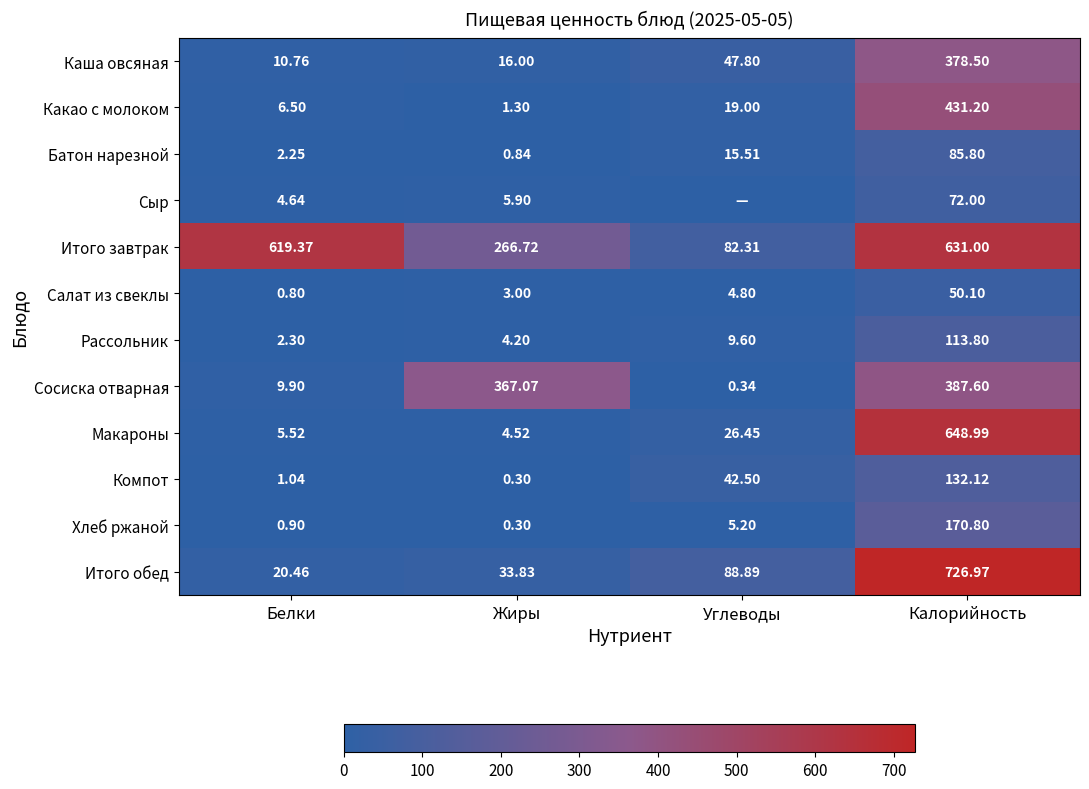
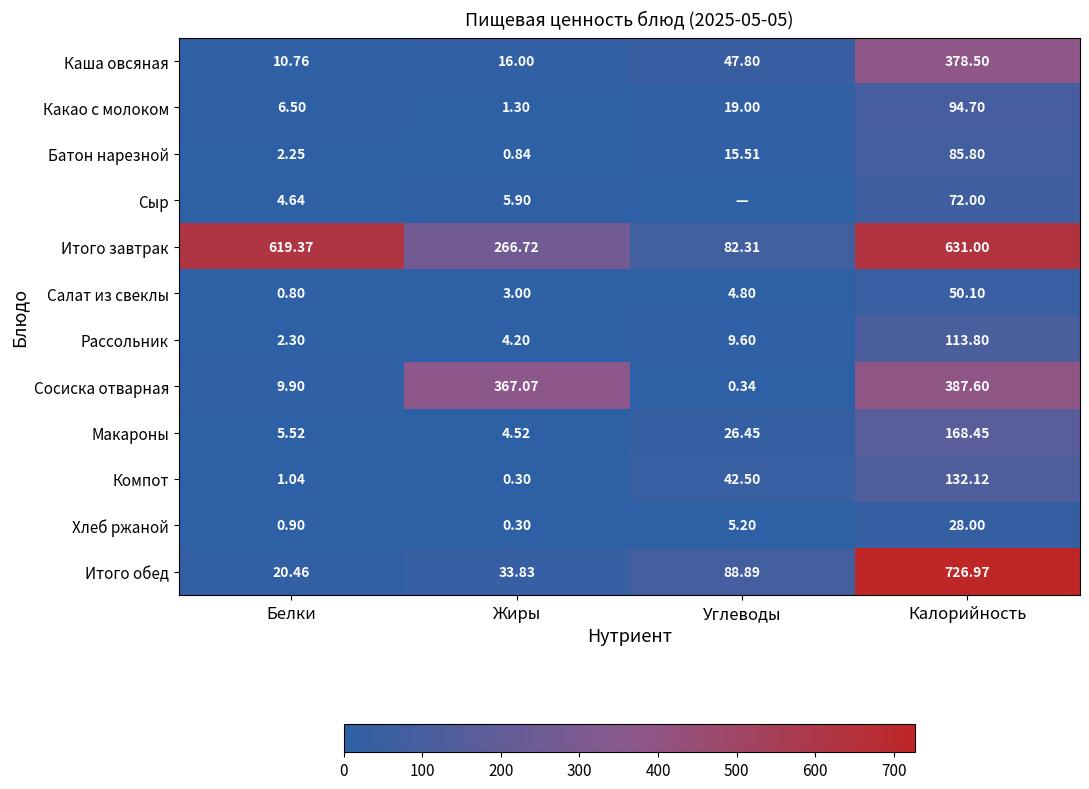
Какао с молоком, Калорийность: 431.20 -> 94.70
Макароны, Калорийность: 648.99 -> 168.45
Хлеб ржаной, Калорийность: 170.80 -> 28.00
